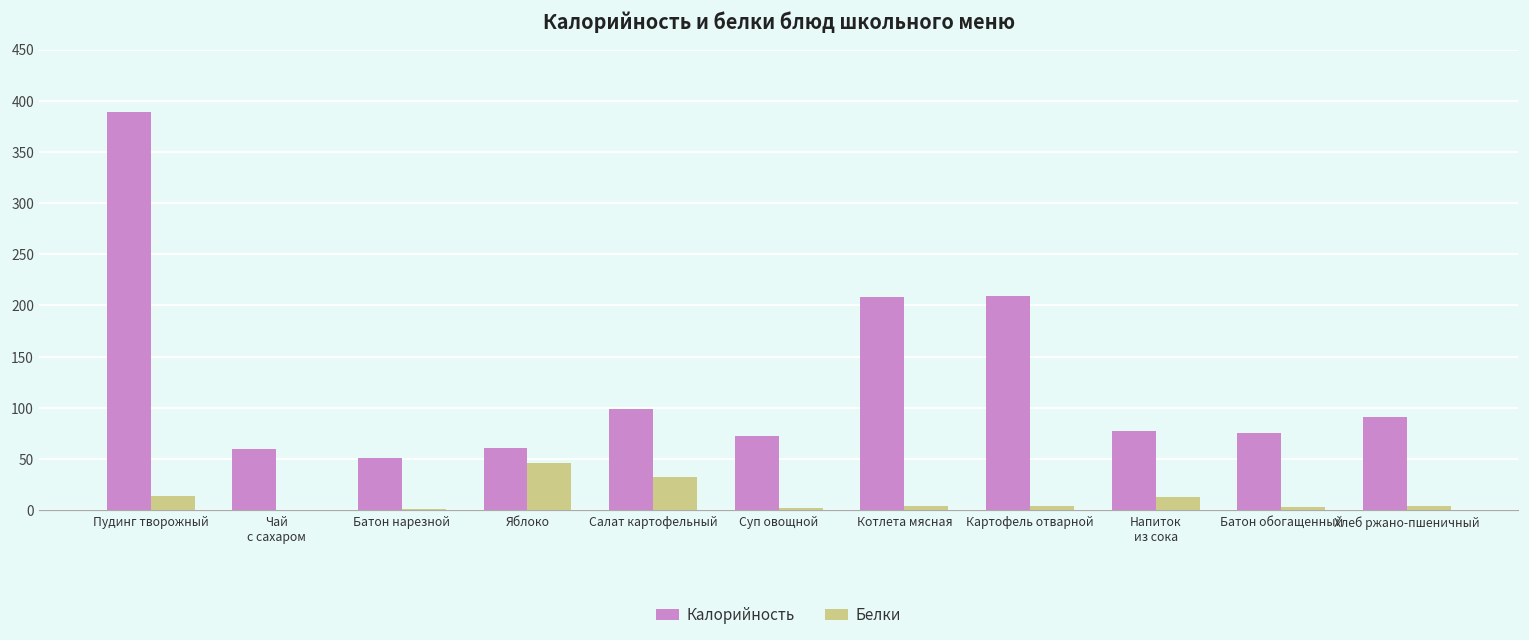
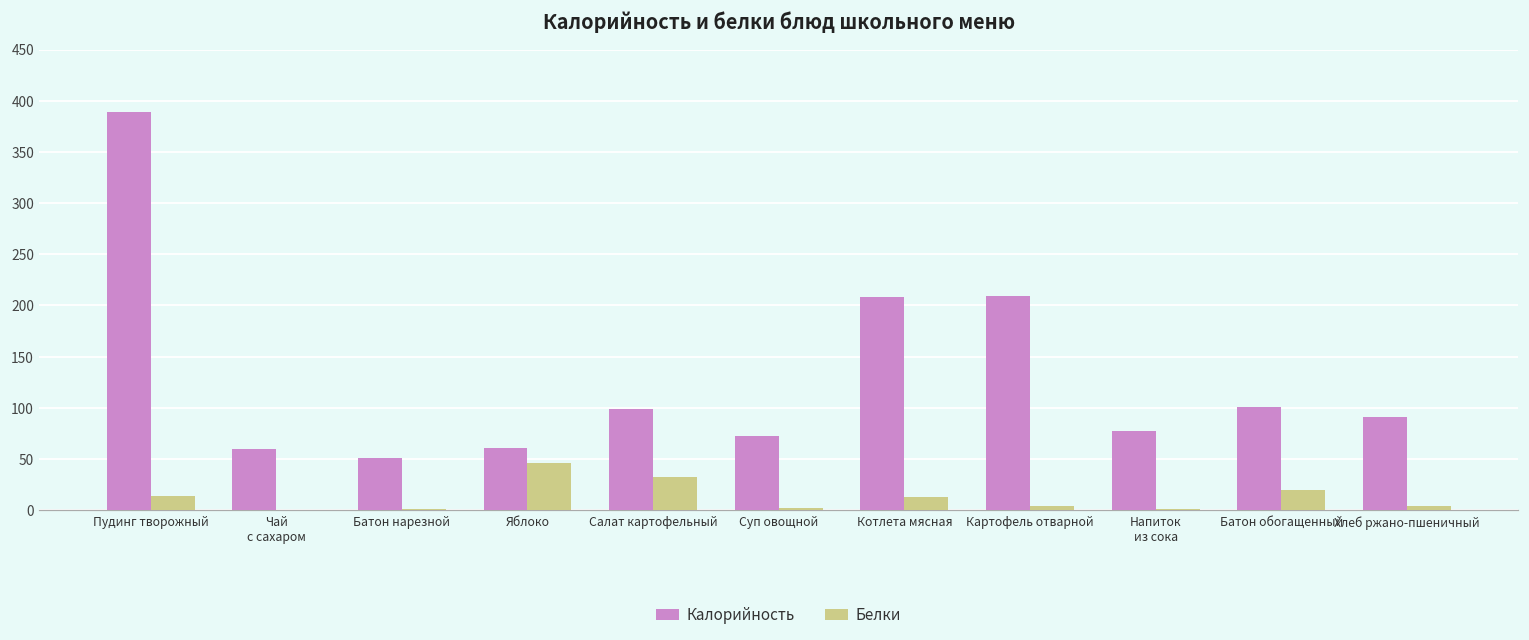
Белки, Котлета мясная: 0 -> 10
Белки, Напиток из сока: 10 -> 0
Калорийность, Батон обогащенный: 80 -> 100
Белки, Батон обогащенный: 0 -> 20
